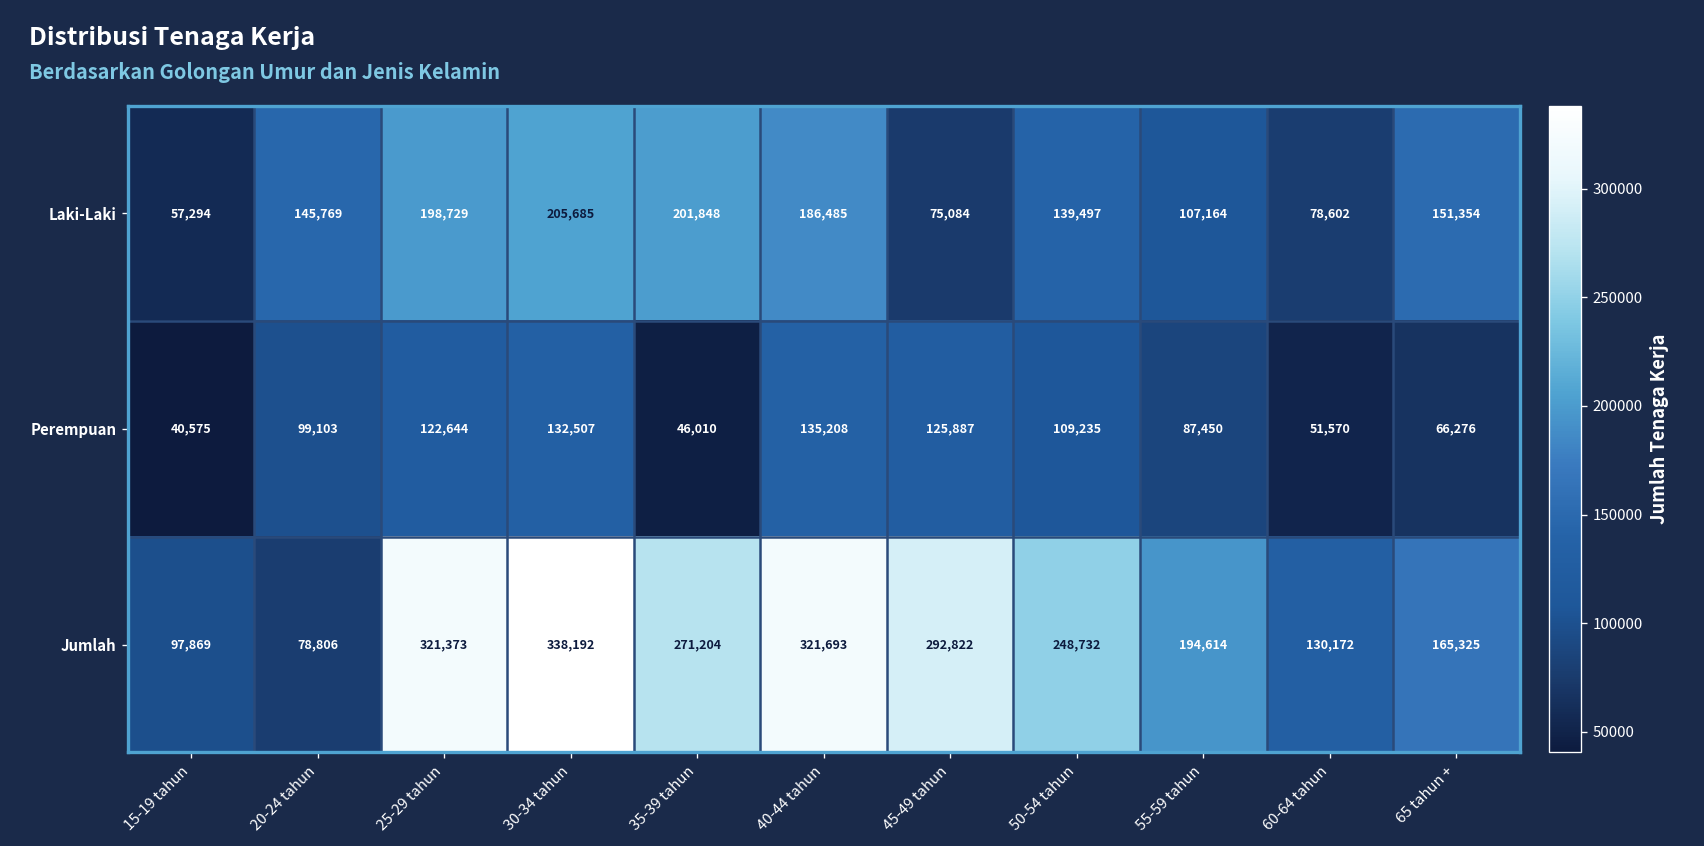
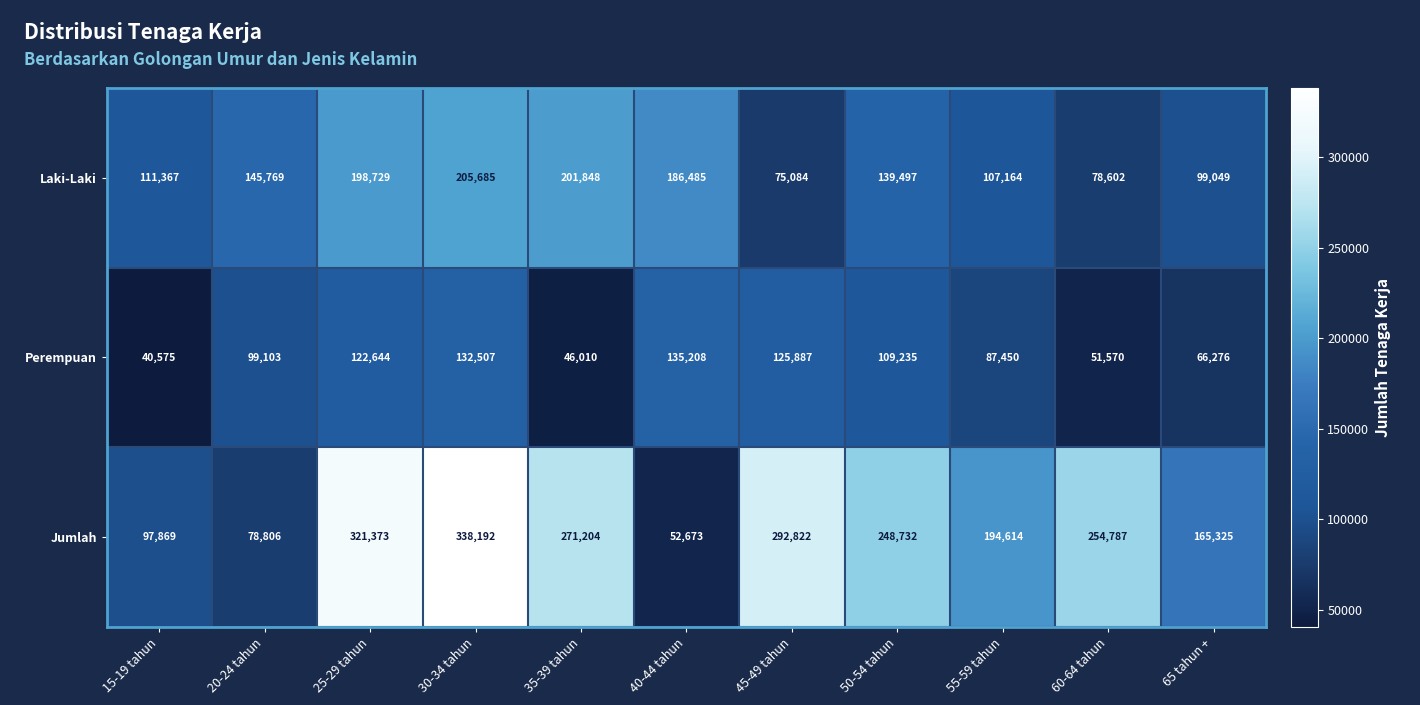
Laki-Laki, 15-19 tahun: 57,294 -> 111,367
Laki-Laki, 65 tahun +: 151,354 -> 99,049
Jumlah, 40-44 tahun: 321,693 -> 52,673
Jumlah, 60-64 tahun: 130,172 -> 254,787
